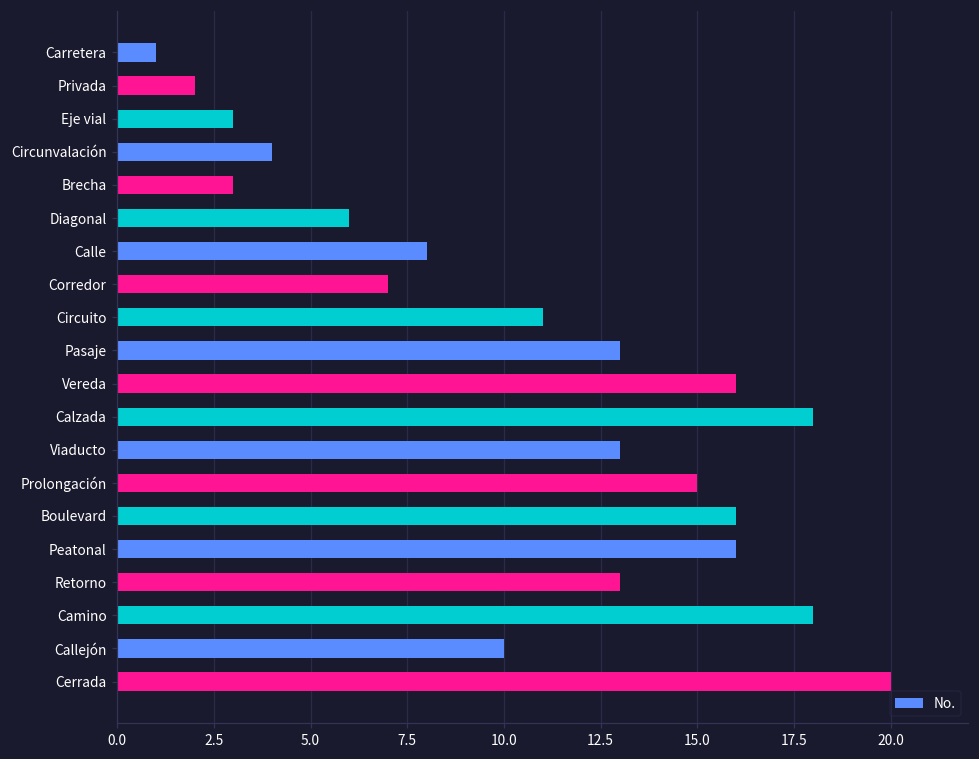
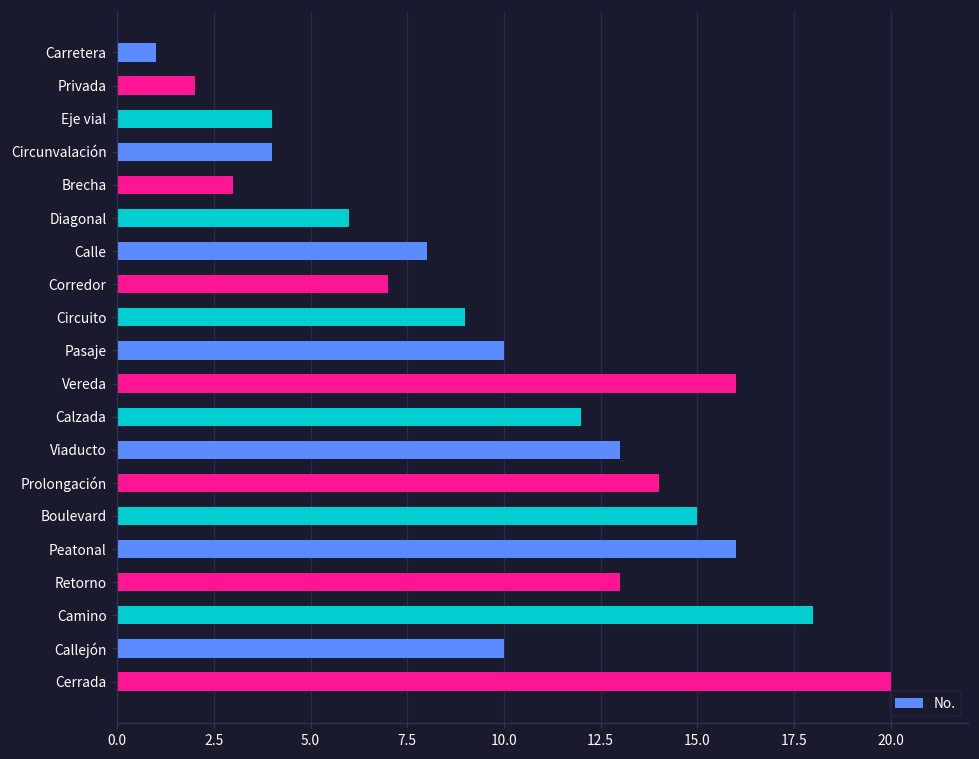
Eje vial: 3 -> 4
Circuito: 11 -> 9
Pasaje: 13 -> 10
Calzada: 18 -> 12
Prolongación: 15 -> 14
Boulevard: 16 -> 15
